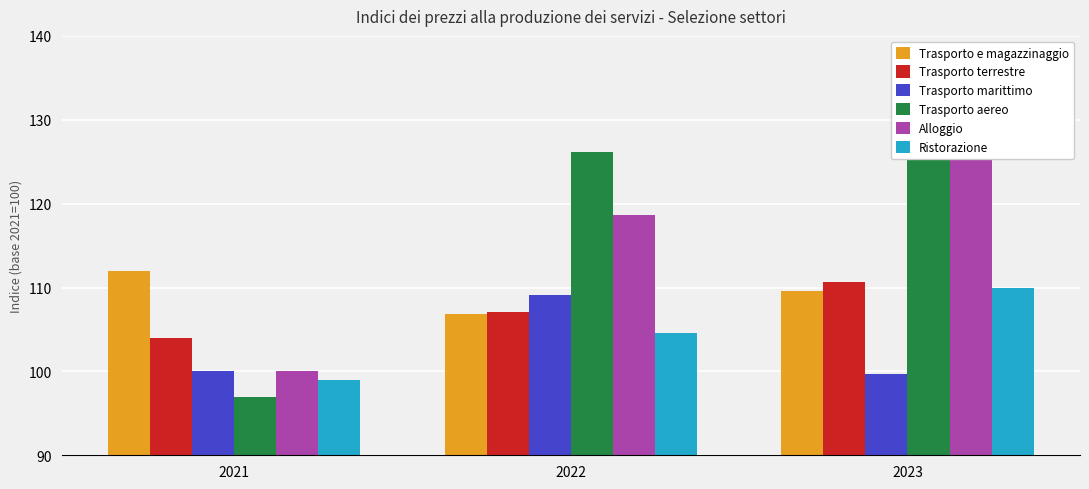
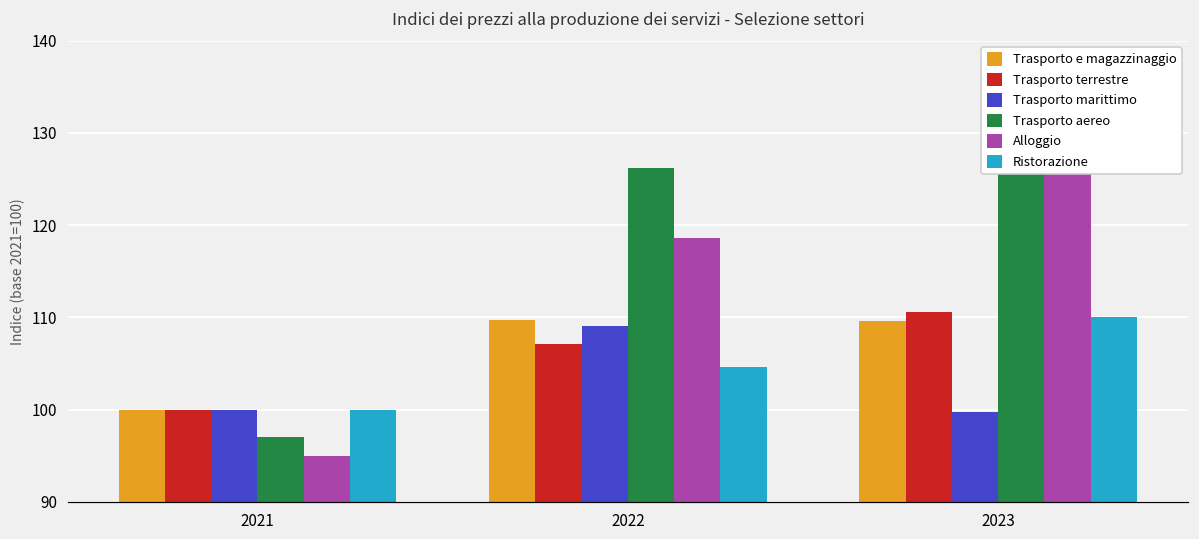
Trasporto e magazzinaggio, 2021: 112 -> 100
Trasporto terrestre, 2021: 104 -> 100
Alloggio, 2021: 100 -> 95
Ristorazione, 2021: 99 -> 100
Trasporto e magazzinaggio, 2022: 107 -> 110
